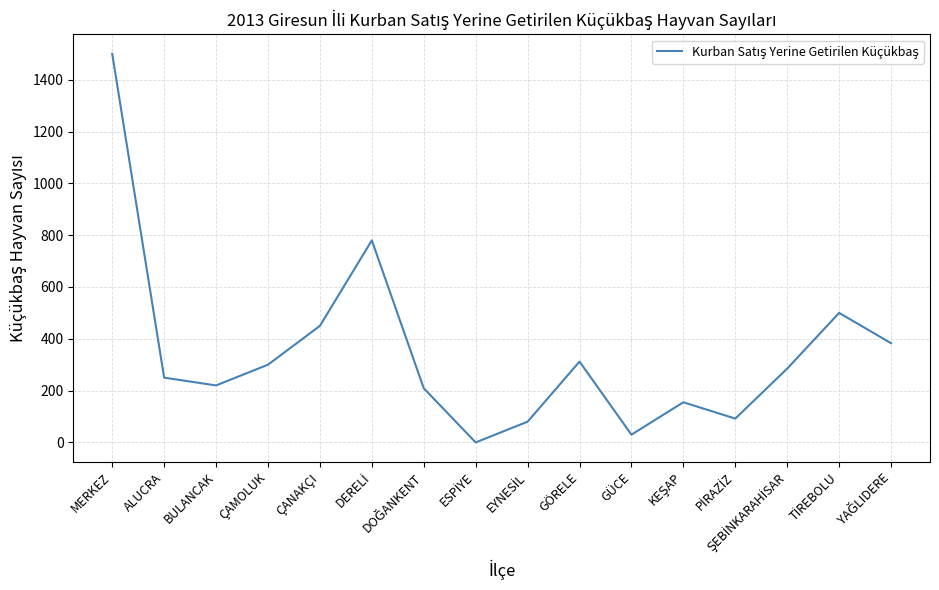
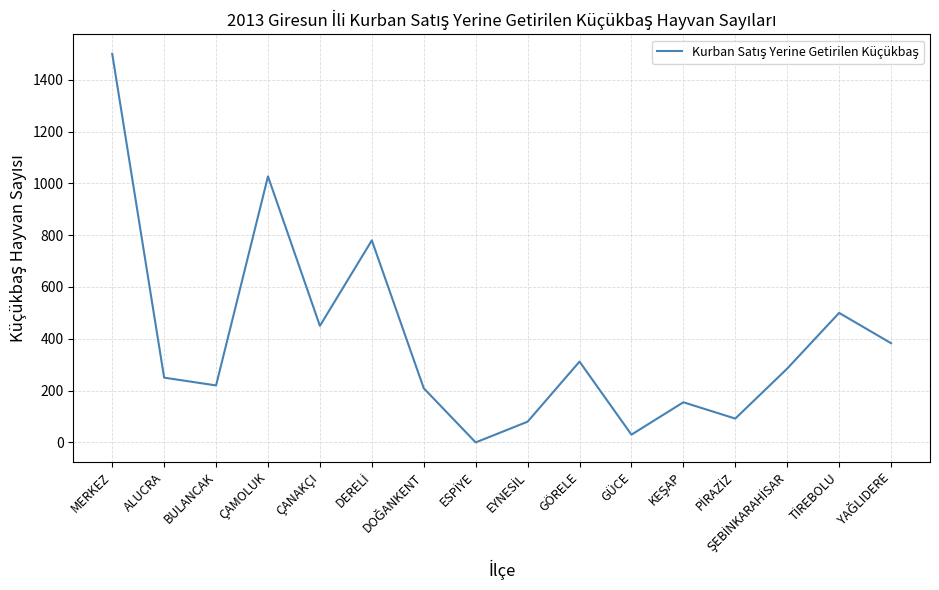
ÇAMOLUK: 300 -> 1030
